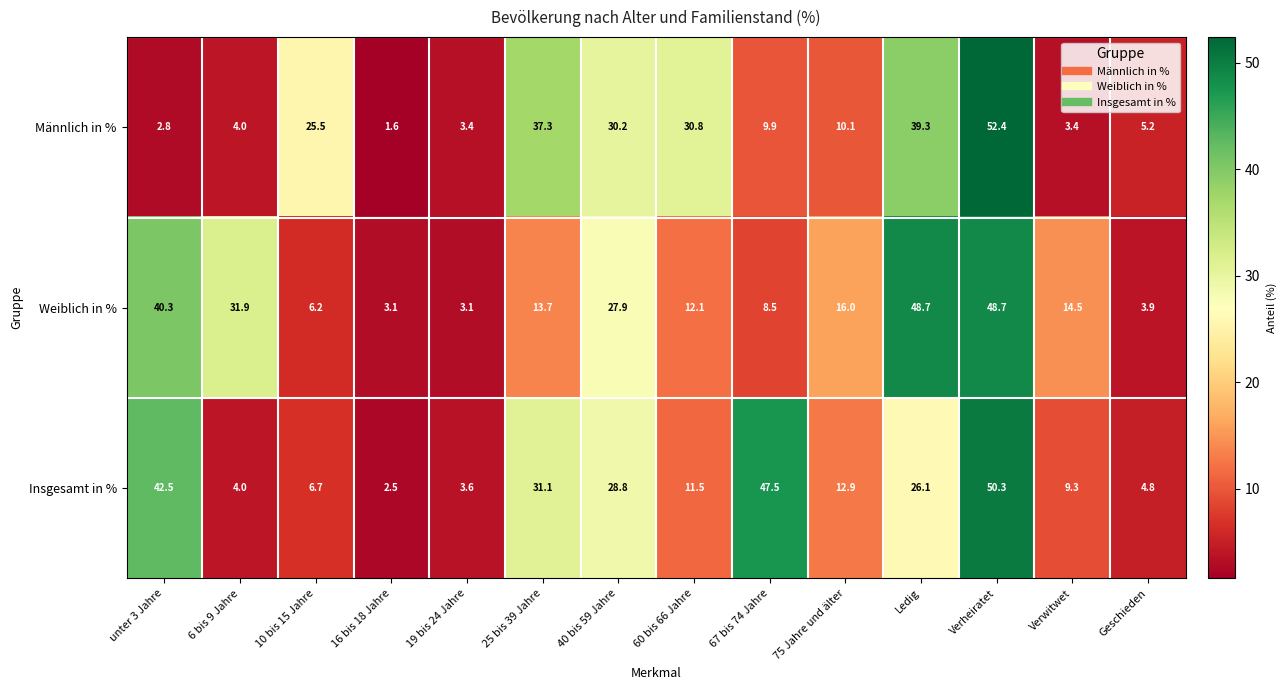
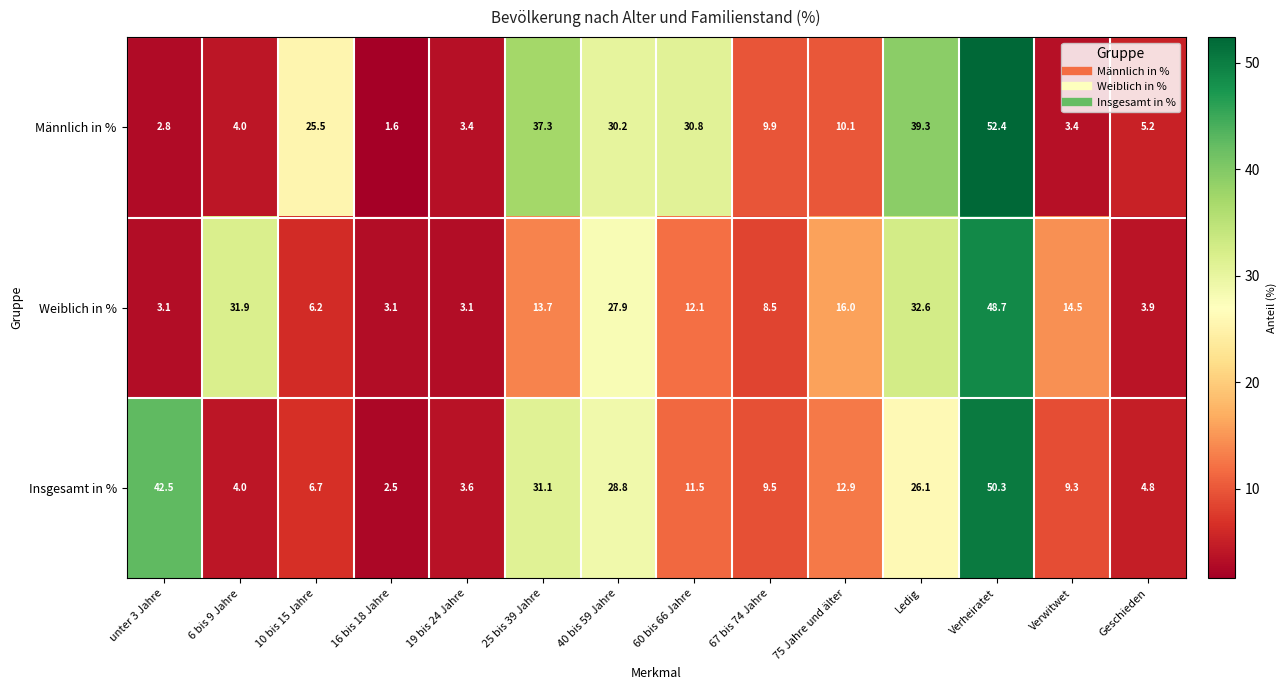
Weiblich in %, unter 3 Jahre: 40.3 -> 3.1
Weiblich in %, Ledig: 48.7 -> 32.6
Insgesamt in %, 67 bis 74 Jahre: 47.5 -> 9.5
